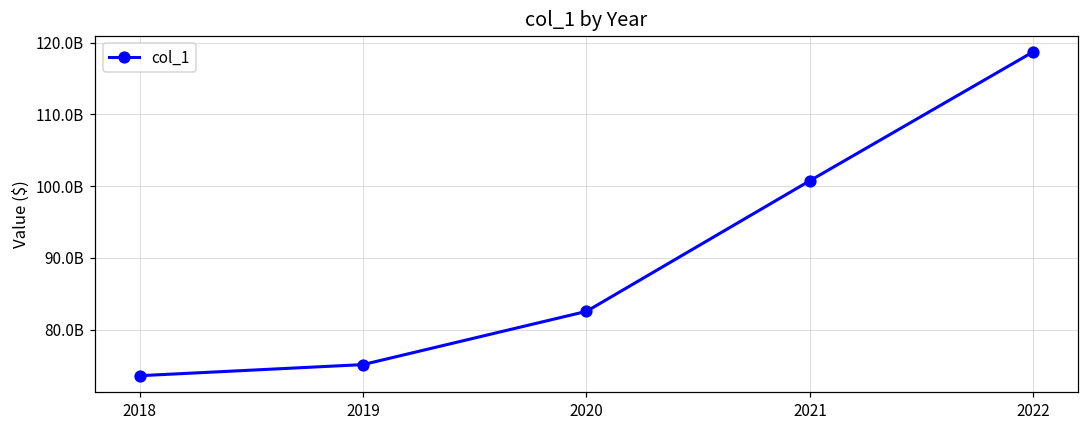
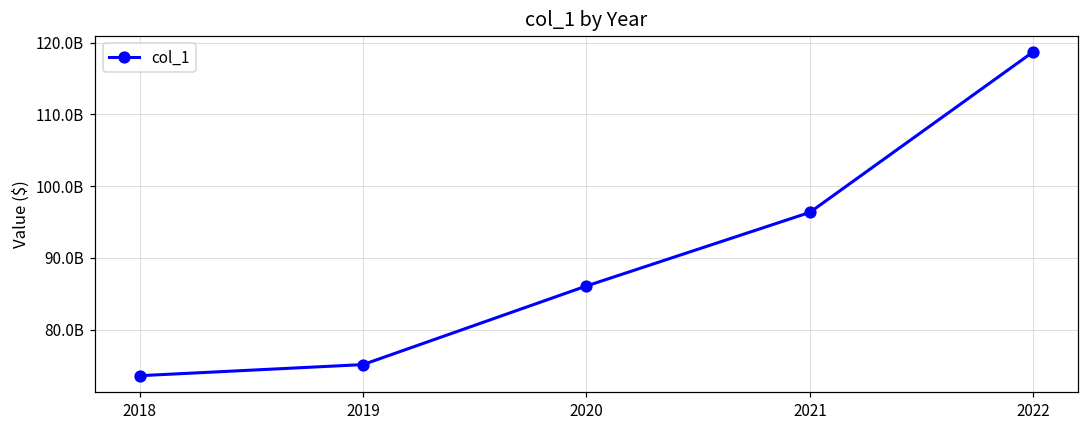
2020: 83000000000 -> 86000000000
2021: 101000000000 -> 96000000000
